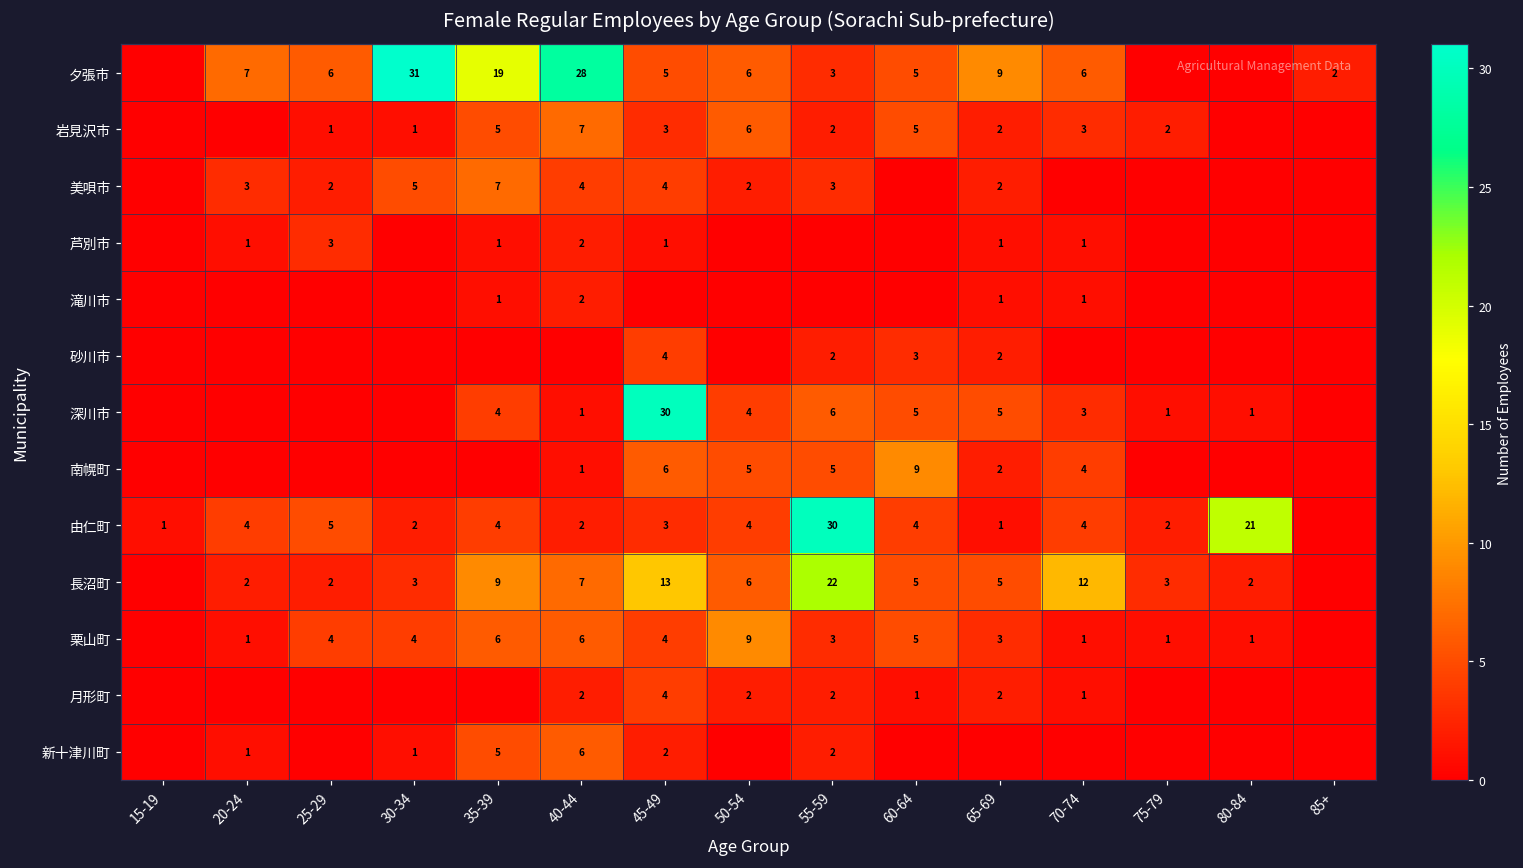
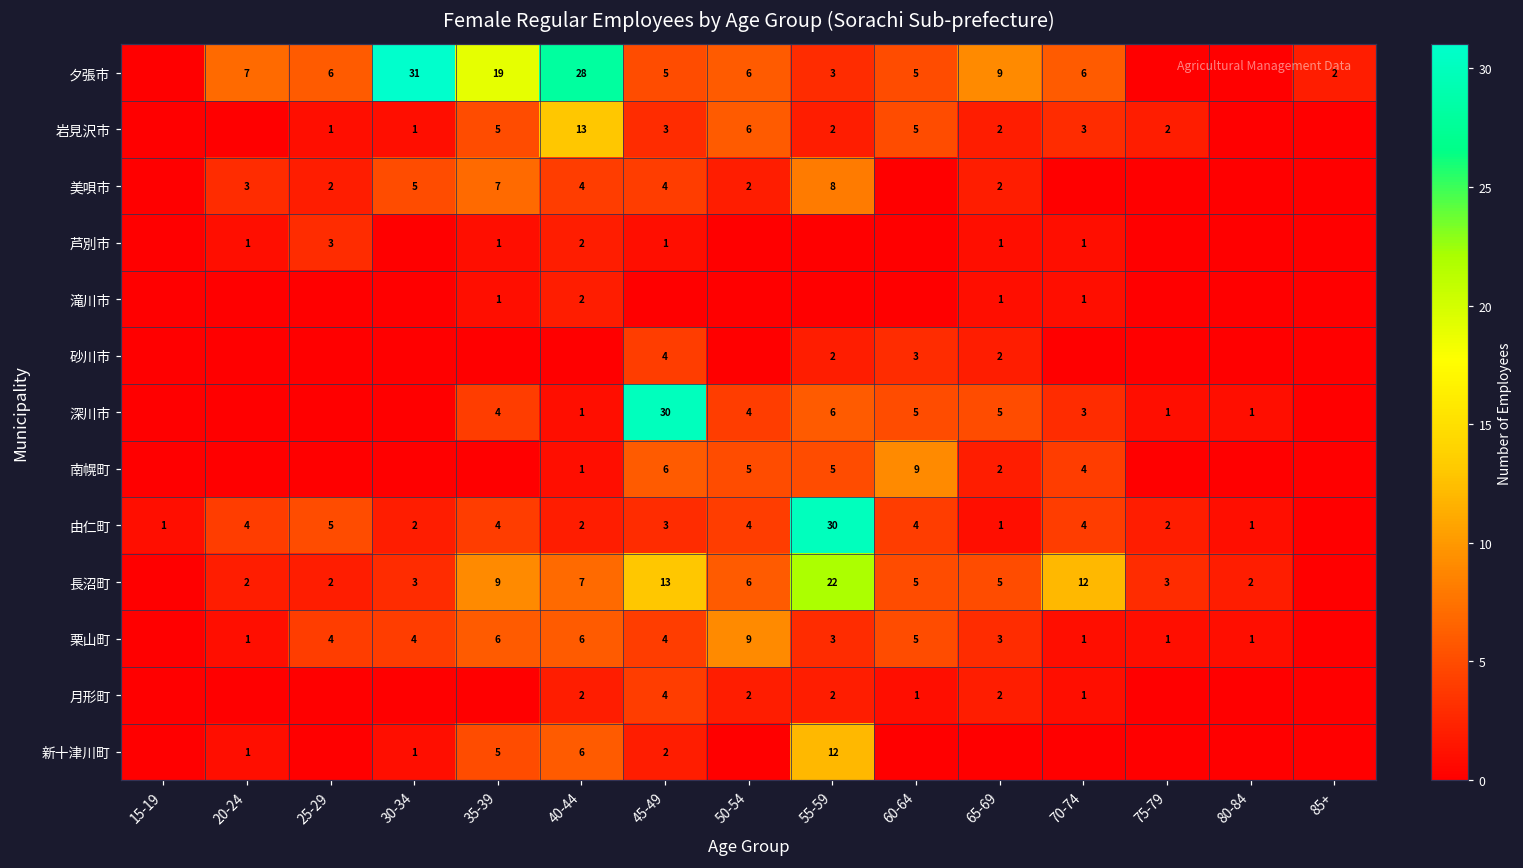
岩見沢市, 40-44: 7 -> 13
美唄市, 55-59: 3 -> 8
由仁町, 80-84: 21 -> 1
新十津川町, 55-59: 2 -> 12
